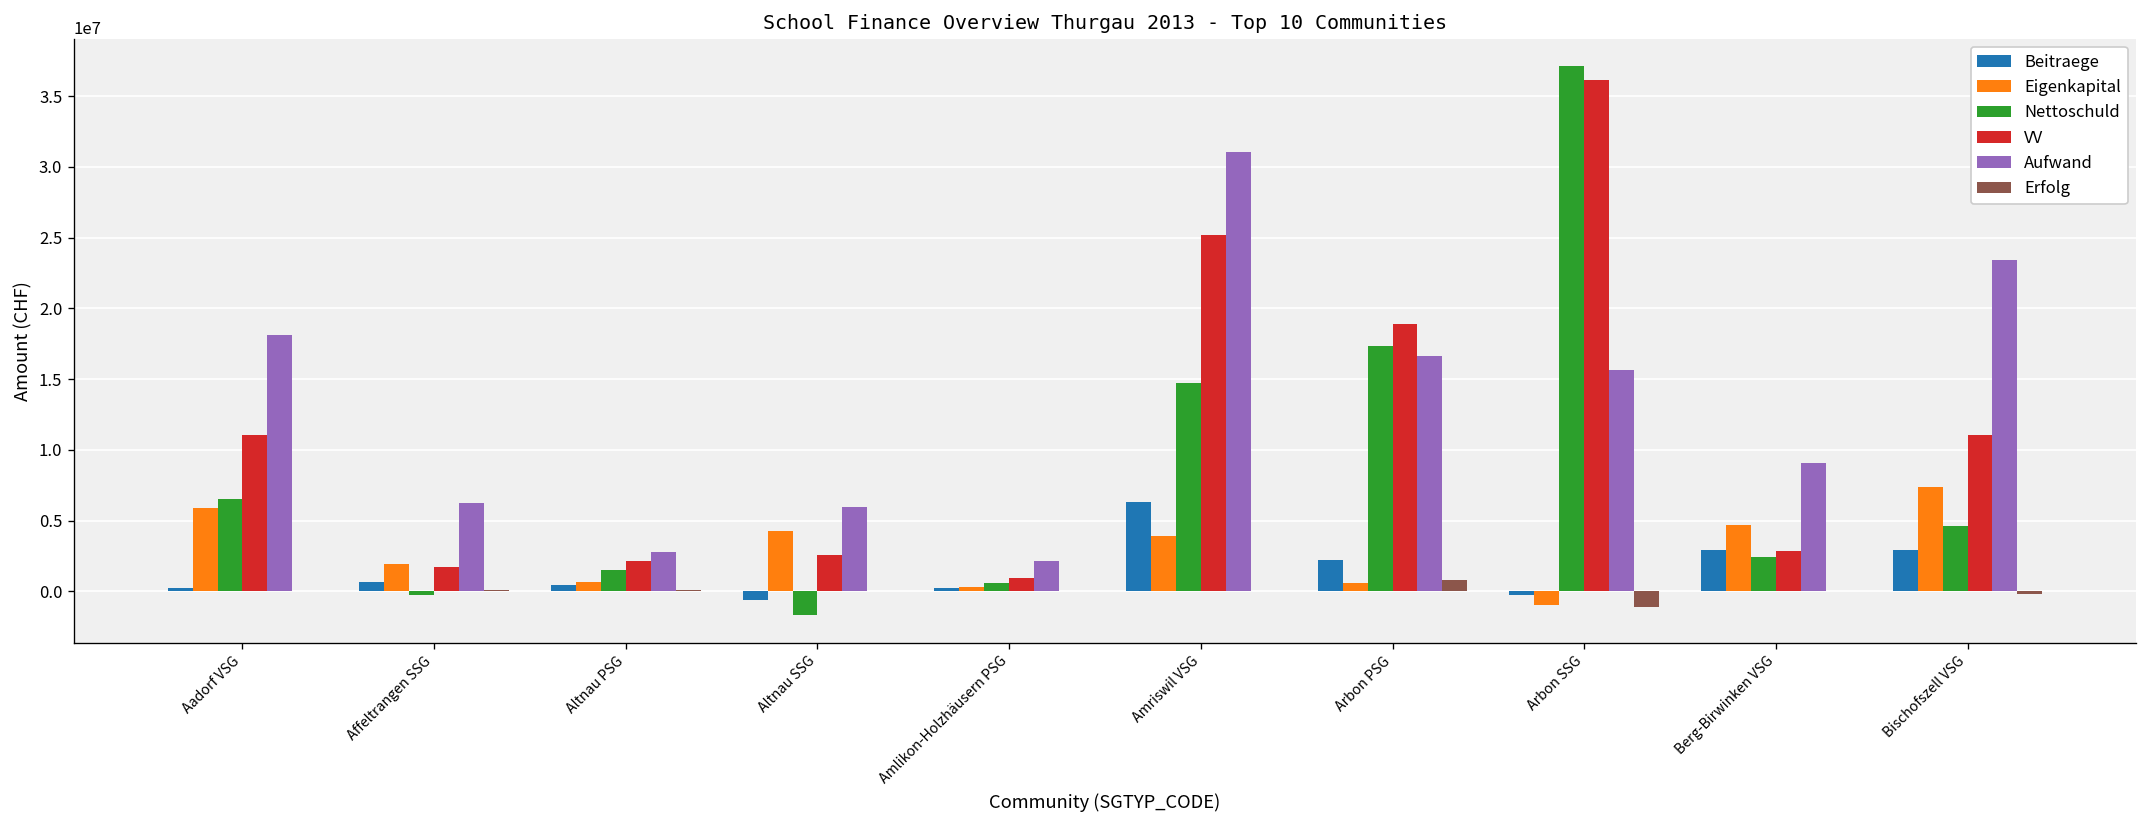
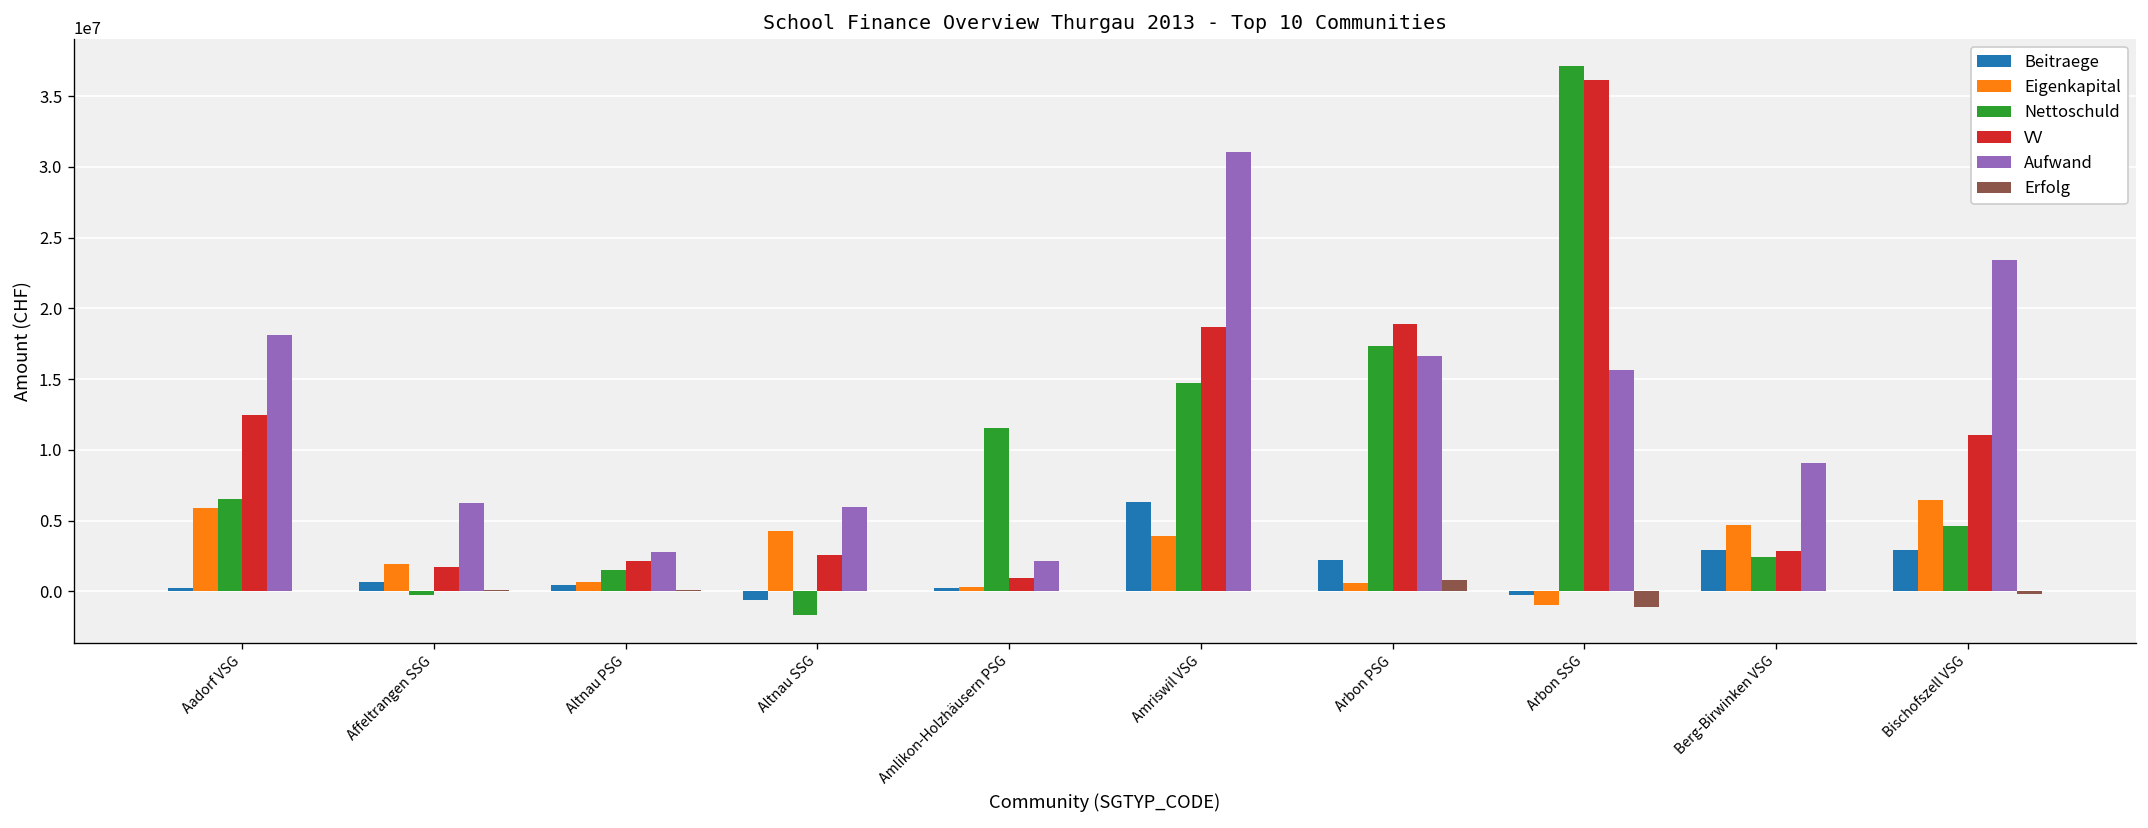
VV, Aadorf VSG: 11000000 -> 12500000
Nettoschuld, Amlikon-Holzhäusern PSG: 600000 -> 11600000
VV, Amriswil VSG: 25200000 -> 18700000
Eigenkapital, Bischofszell VSG: 7400000 -> 6400000
